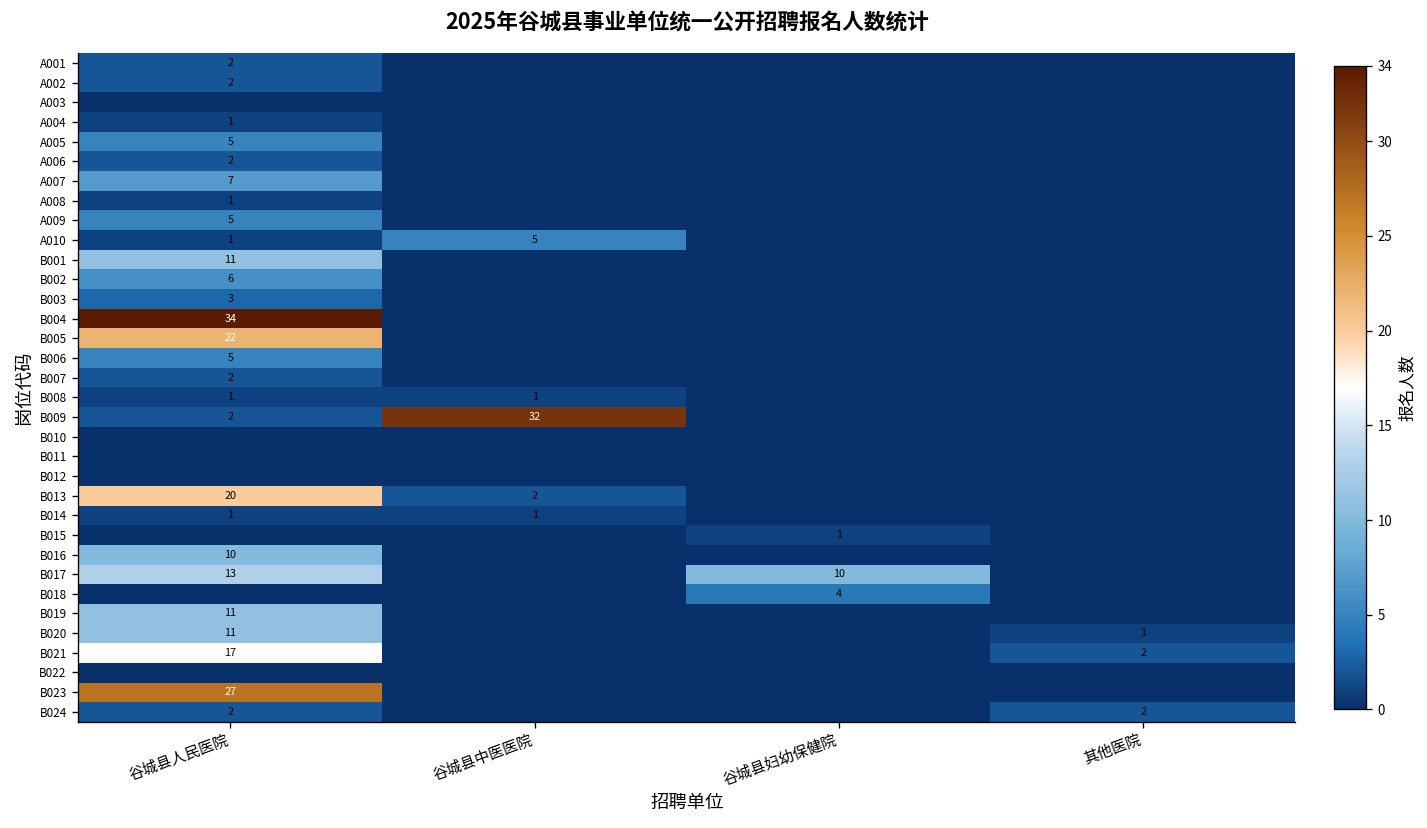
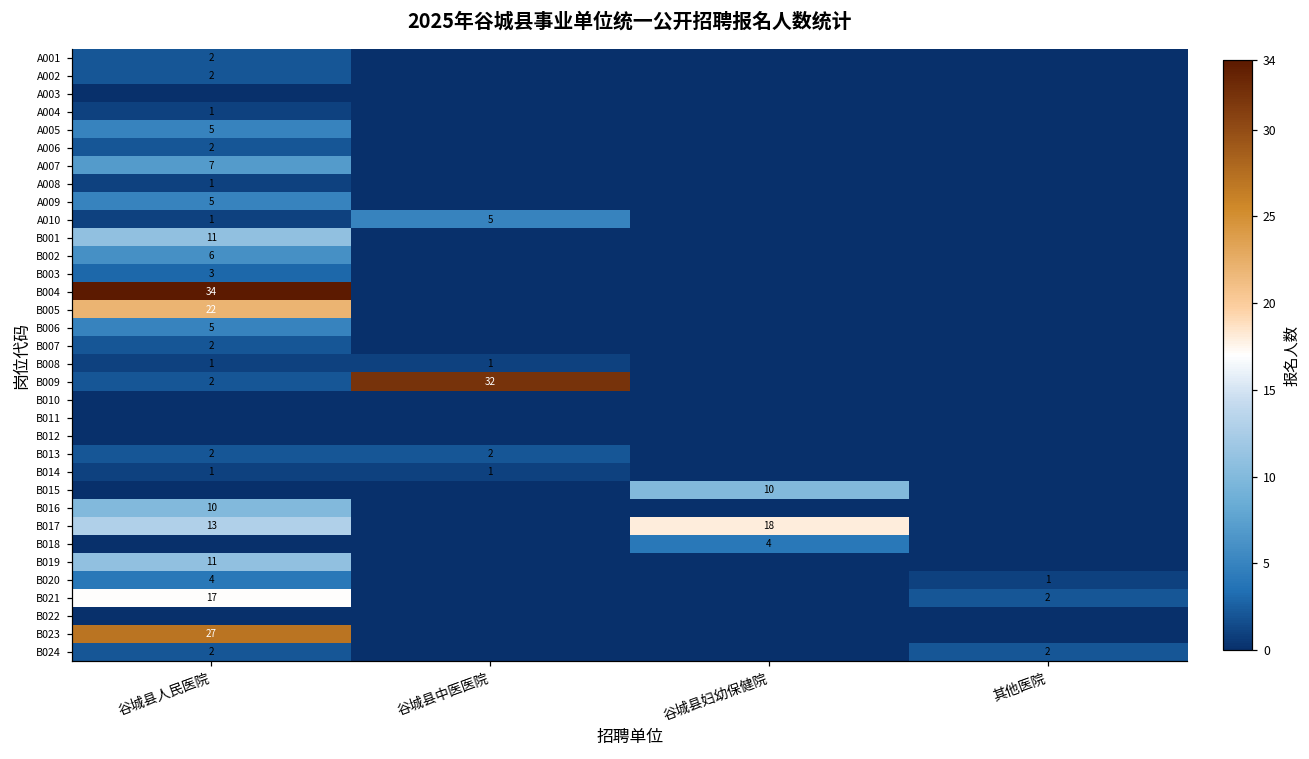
B013, 谷城县人民医院: 20 -> 2
B015, 谷城县妇幼保健院: 1 -> 10
B017, 谷城县妇幼保健院: 10 -> 18
B020, 谷城县人民医院: 11 -> 4
